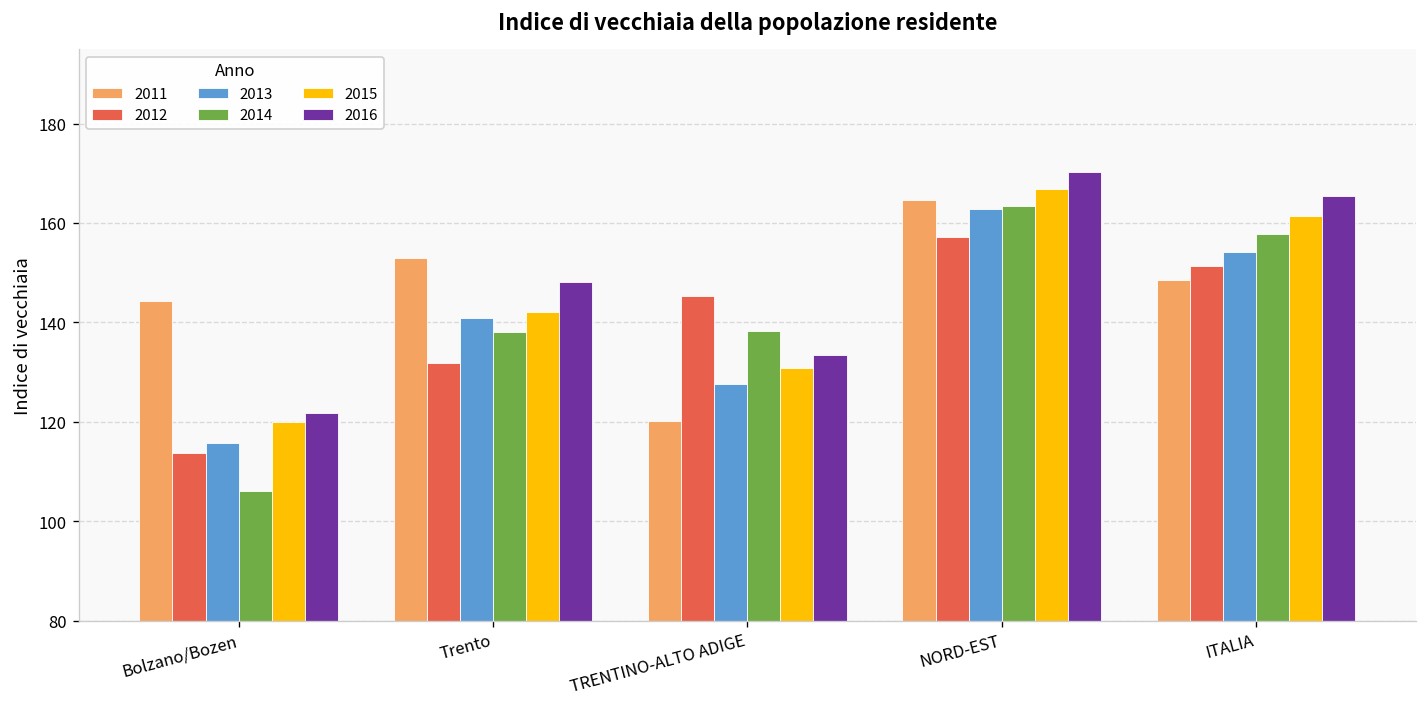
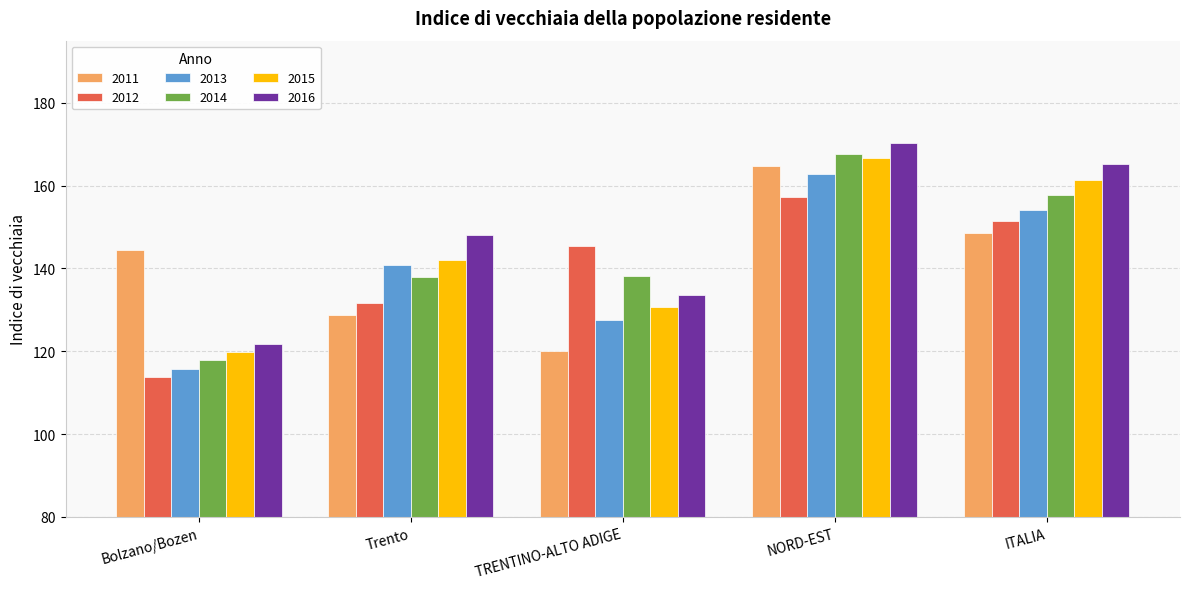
2014, Bolzano/Bozen: 106 -> 118
2011, Trento: 153 -> 129
2014, NORD-EST: 163 -> 168
